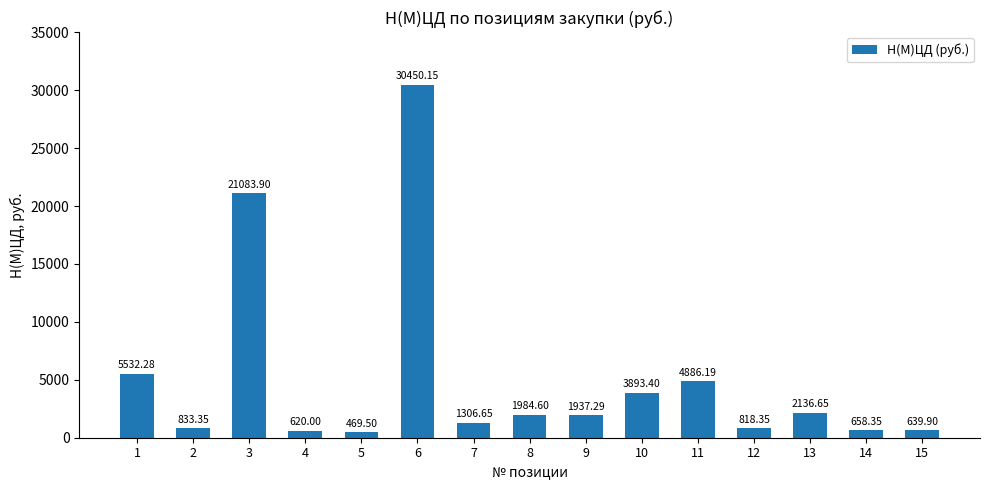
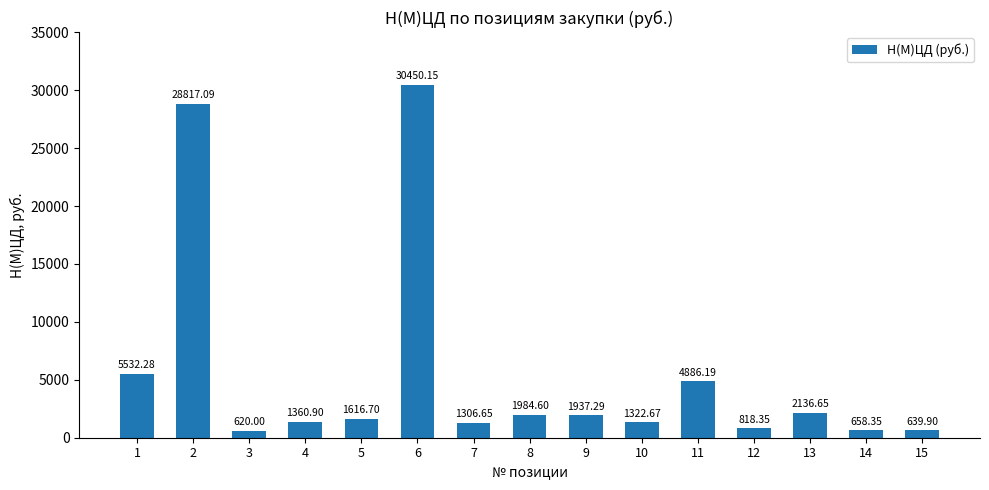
2: 833.35 -> 28817.09
3: 21083.90 -> 620.00
4: 620.00 -> 1360.90
5: 469.50 -> 1616.70
10: 3893.40 -> 1322.67
